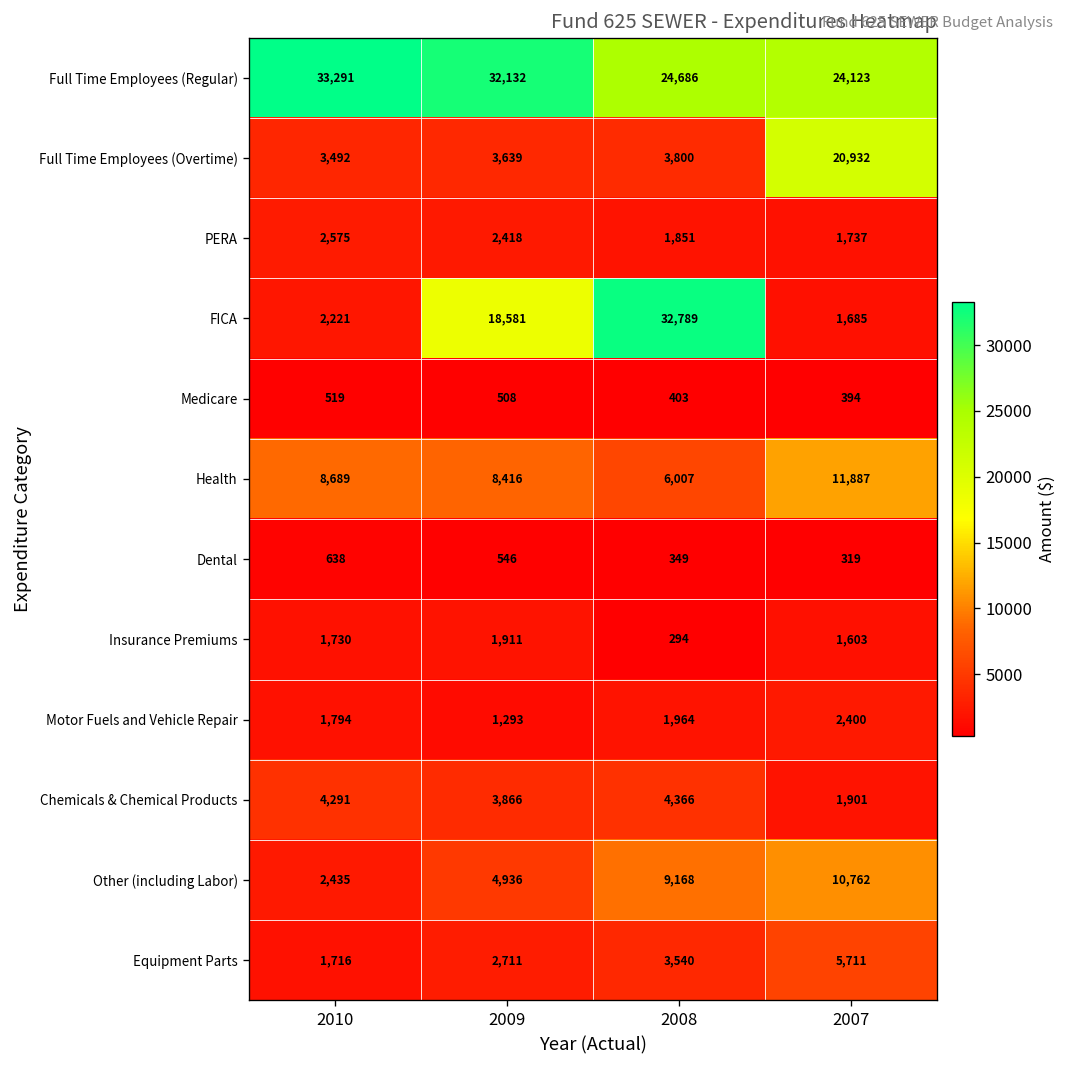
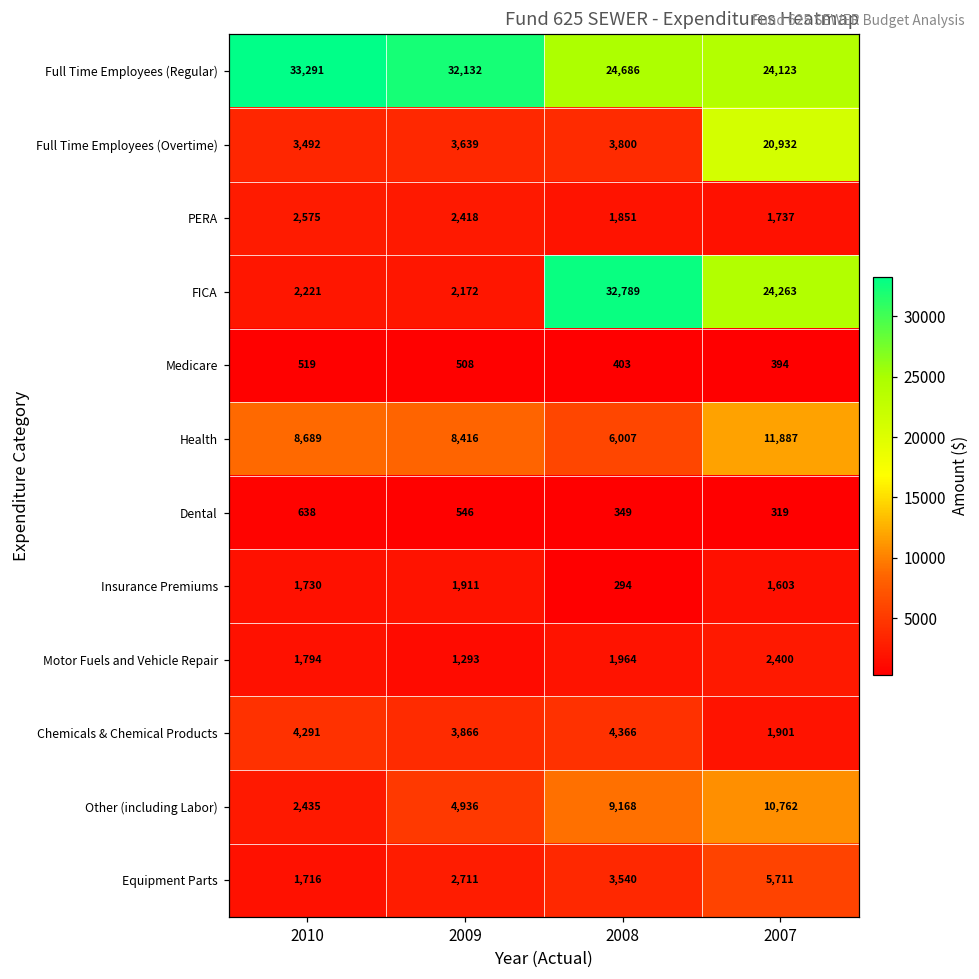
FICA, 2009: 18,581 -> 2,172
FICA, 2007: 1,685 -> 24,263
